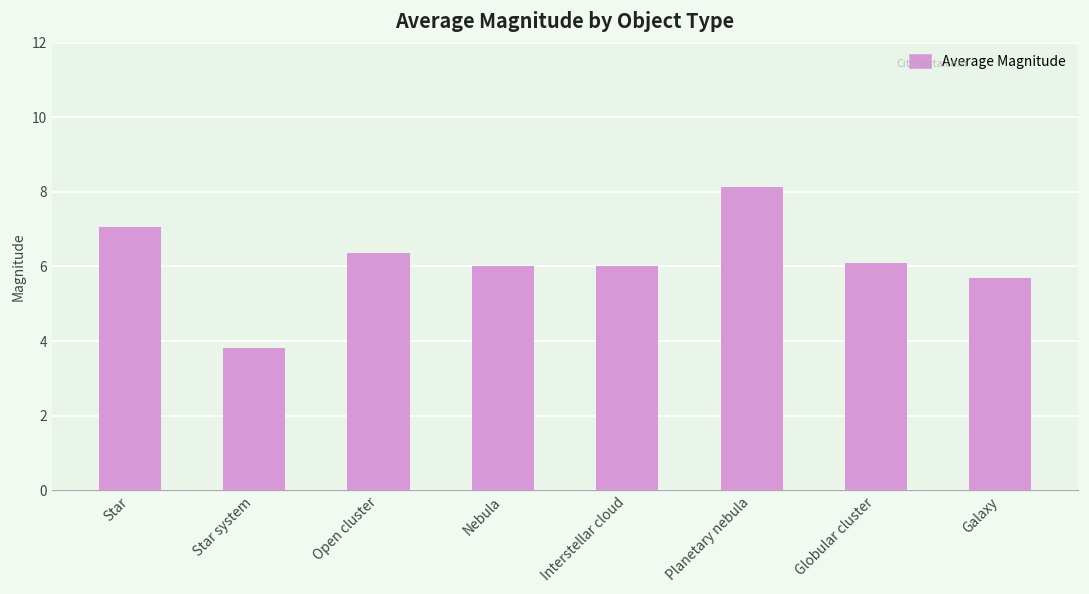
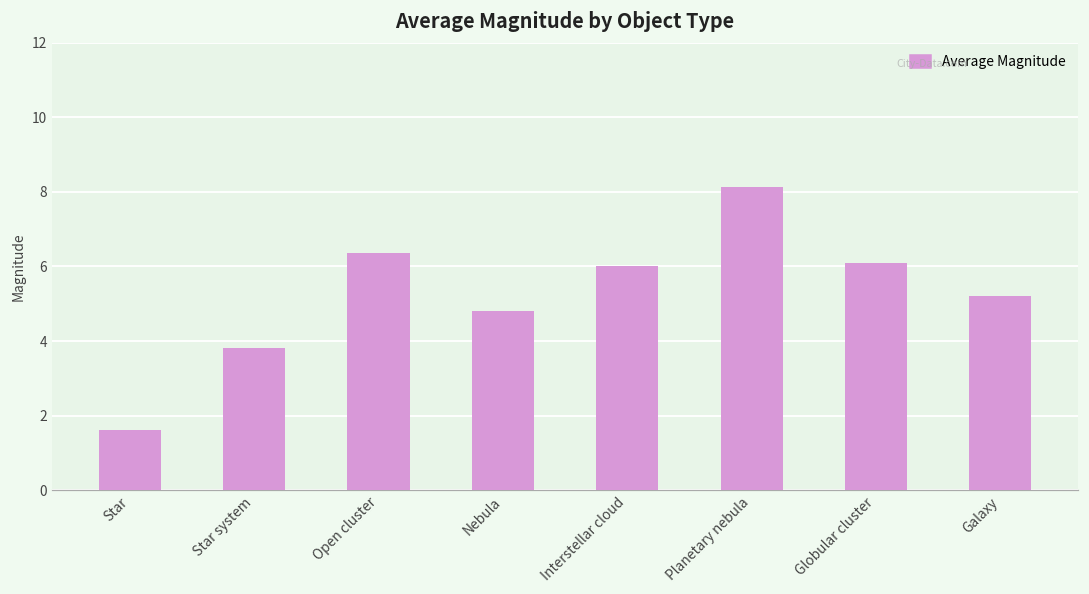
Star: 7.1 -> 1.6
Nebula: 6.0 -> 4.8
Galaxy: 5.7 -> 5.2
